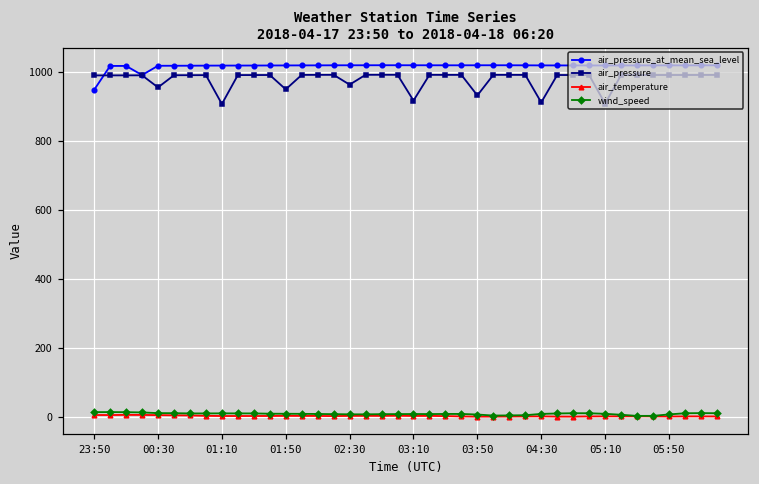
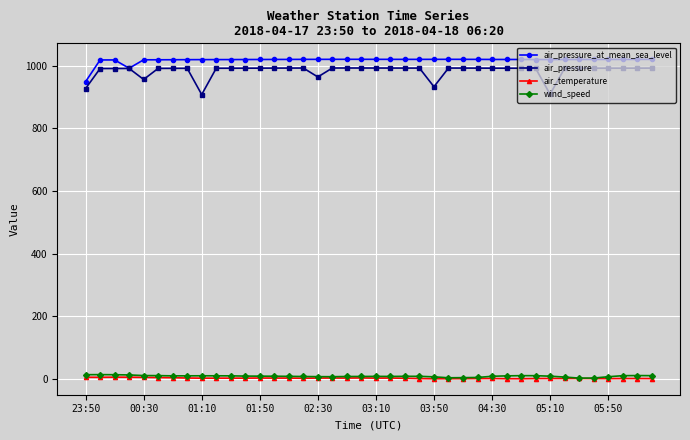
air_pressure, 23:50: 990 -> 930
air_pressure, 01:50: 950 -> 990
air_pressure, 03:10: 920 -> 990
air_pressure, 04:30: 910 -> 990
